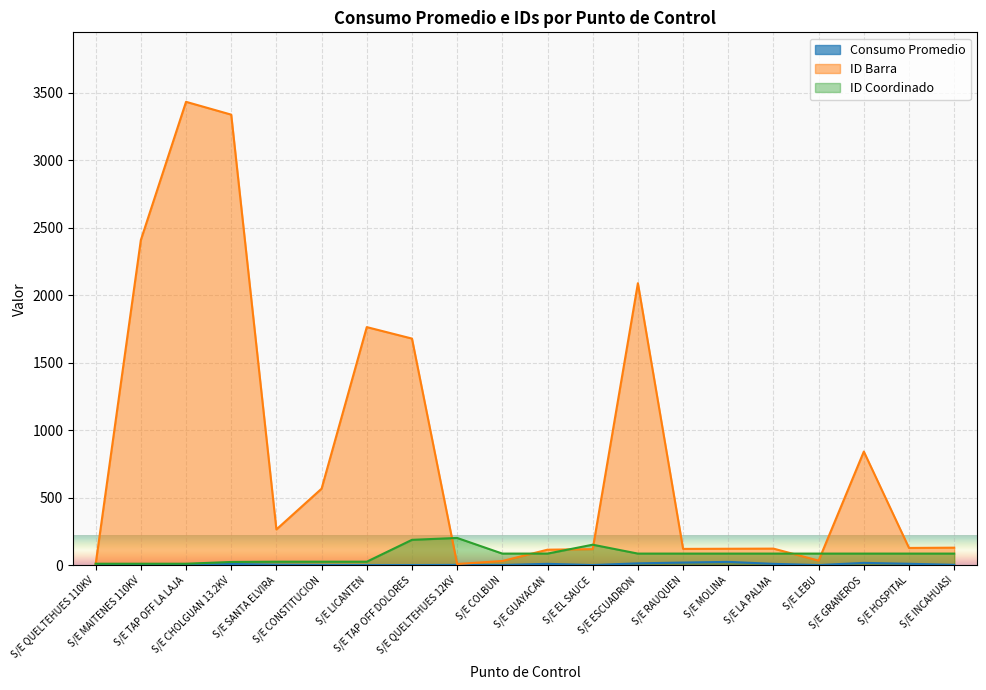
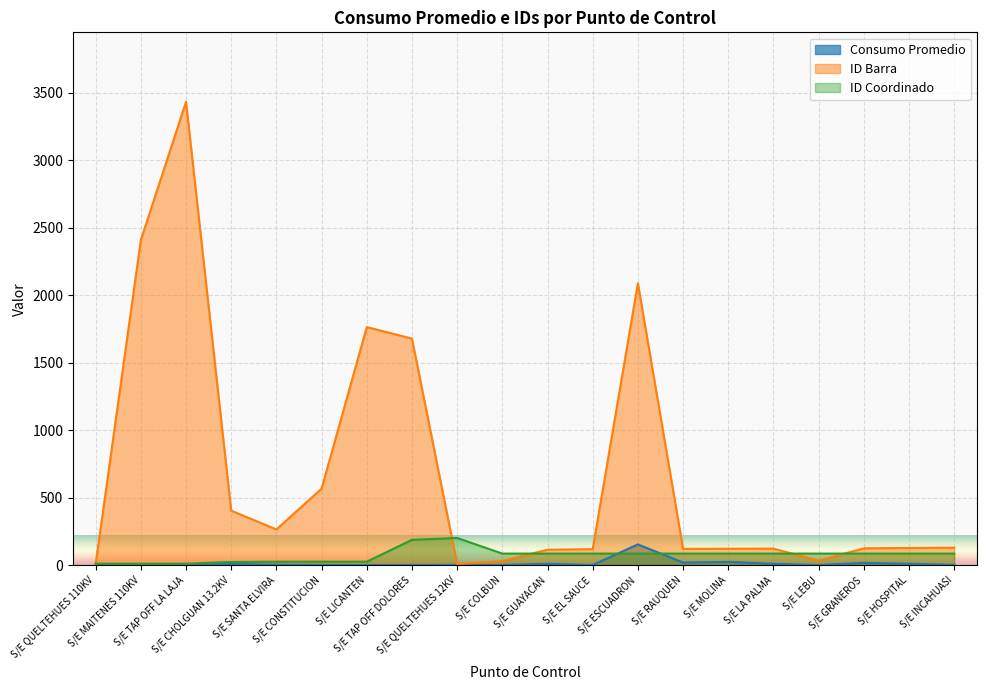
ID Barra, S/E CHOLGUAN 13.2KV: 3340 -> 400
ID Coordinado, S/E EL SAUCE: 150 -> 90
Consumo Promedio, S/E ESCUADRON: 10 -> 150
ID Barra, S/E GRANEROS: 840 -> 120
